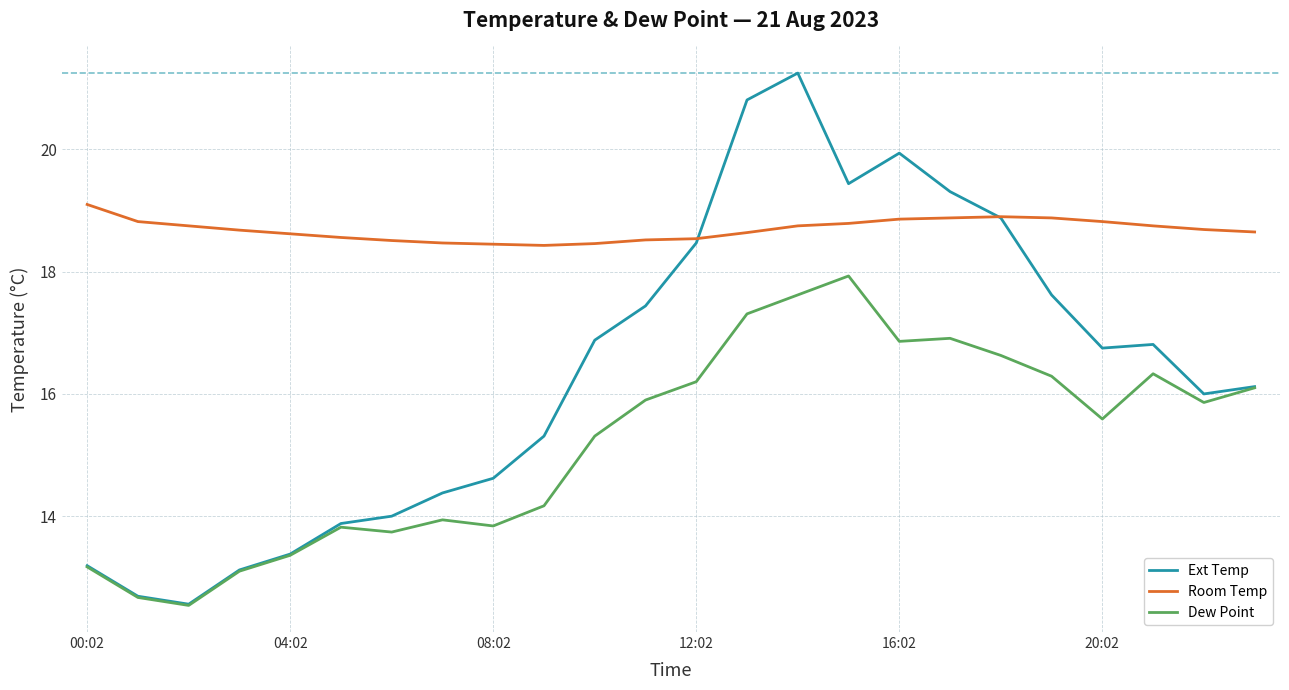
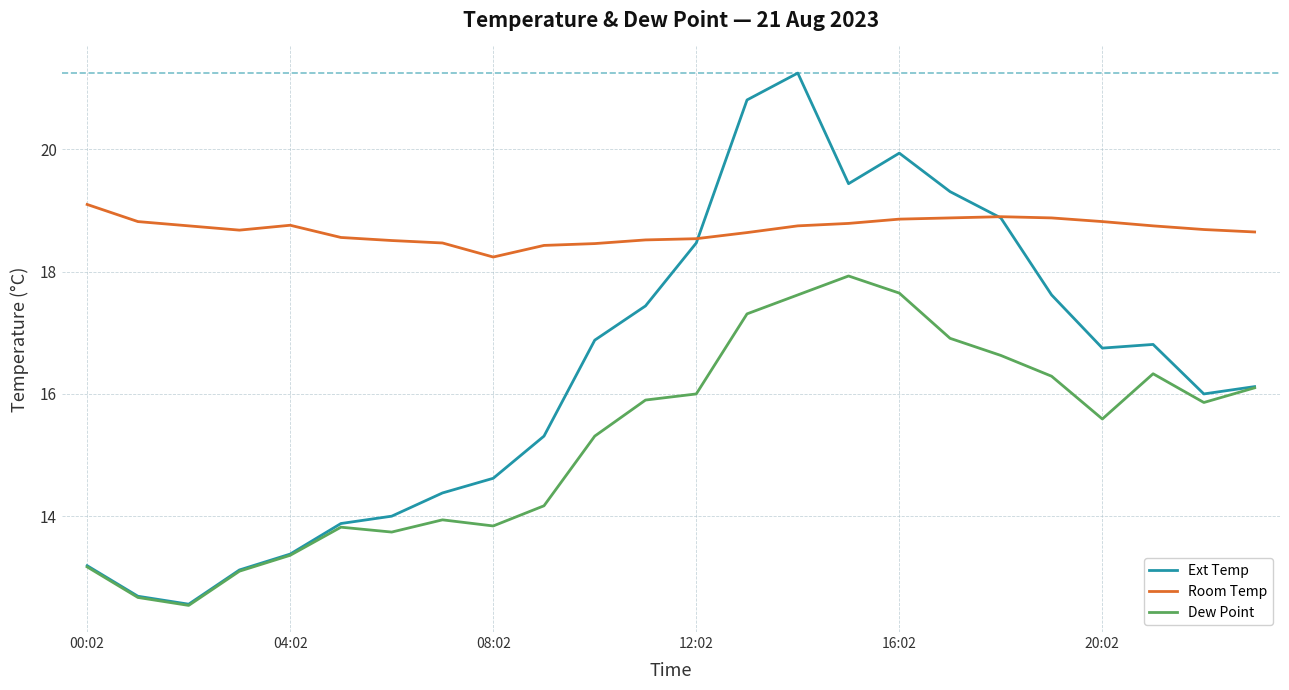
Room Temp, 04:02: 18.6 -> 18.8
Room Temp, 08:02: 18.5 -> 18.2
Dew Point, 12:02: 16.2 -> 16.0
Dew Point, 16:02: 16.9 -> 17.7
